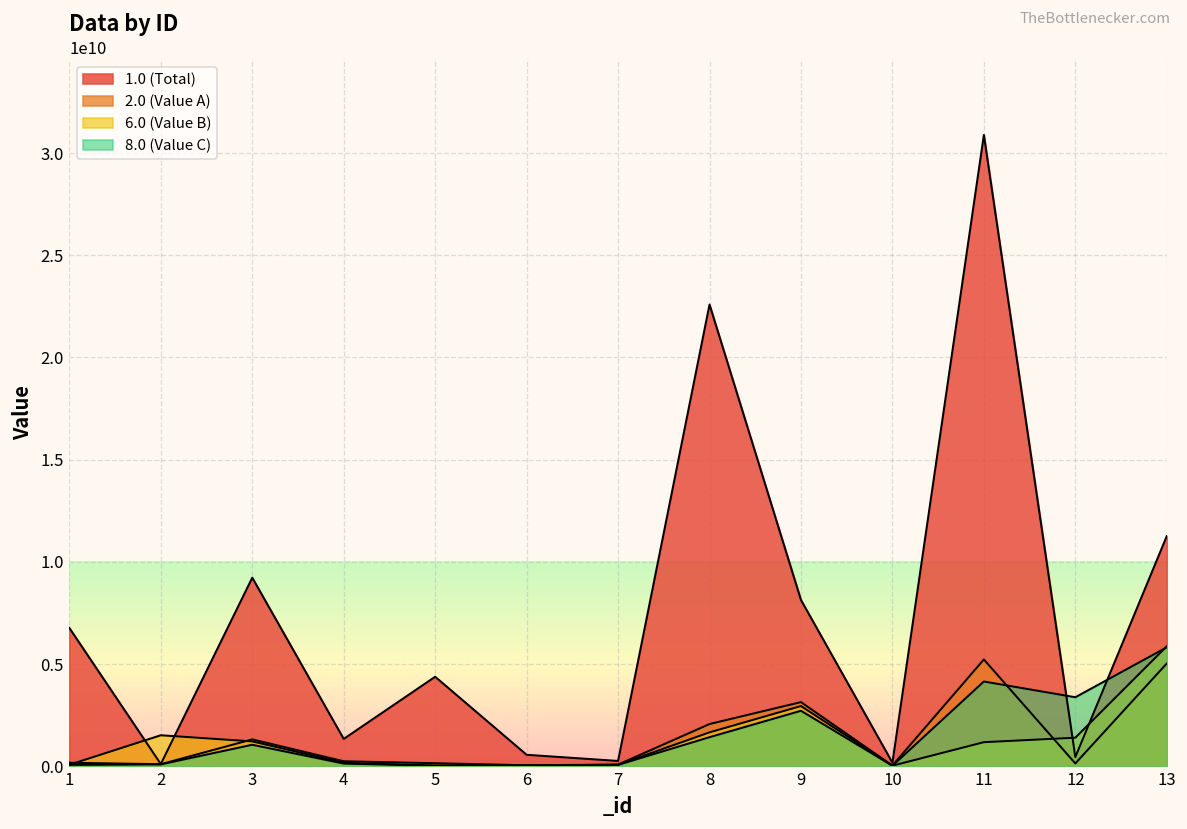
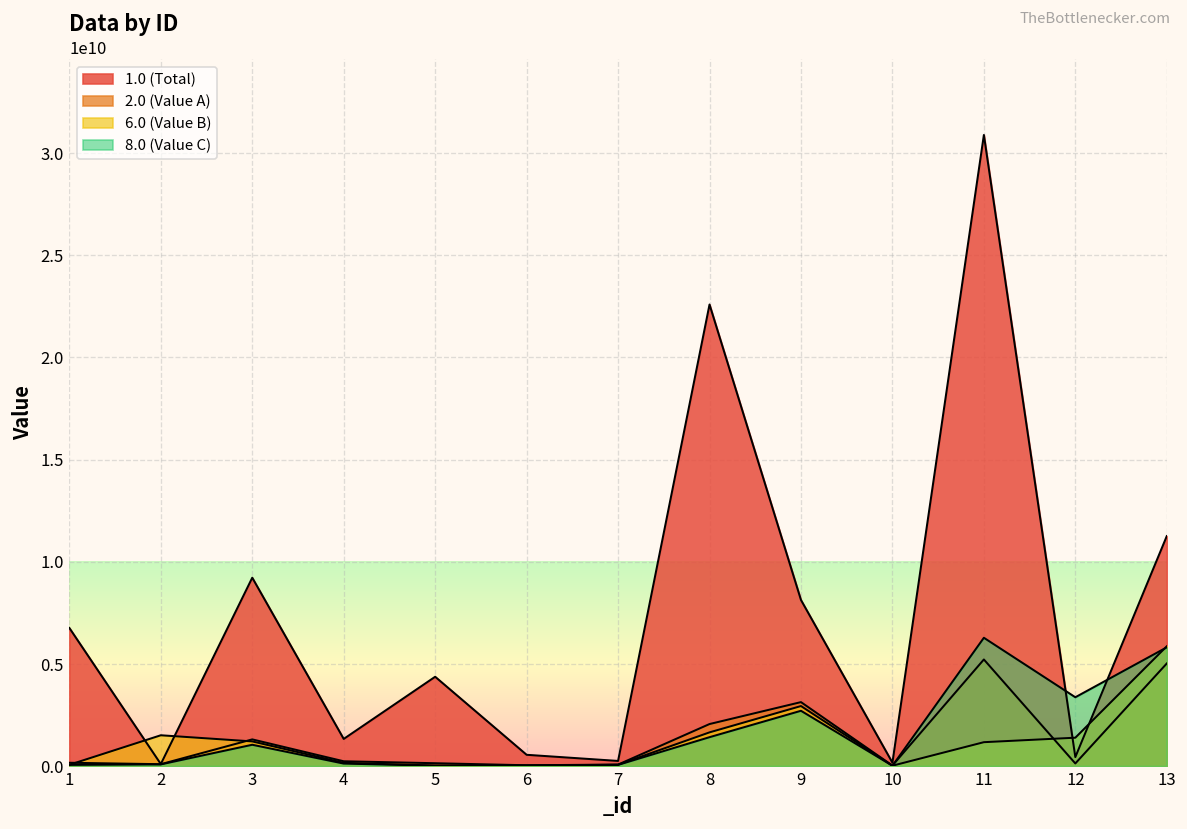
8.0 (Value C), 11: 4100000000 -> 6300000000
